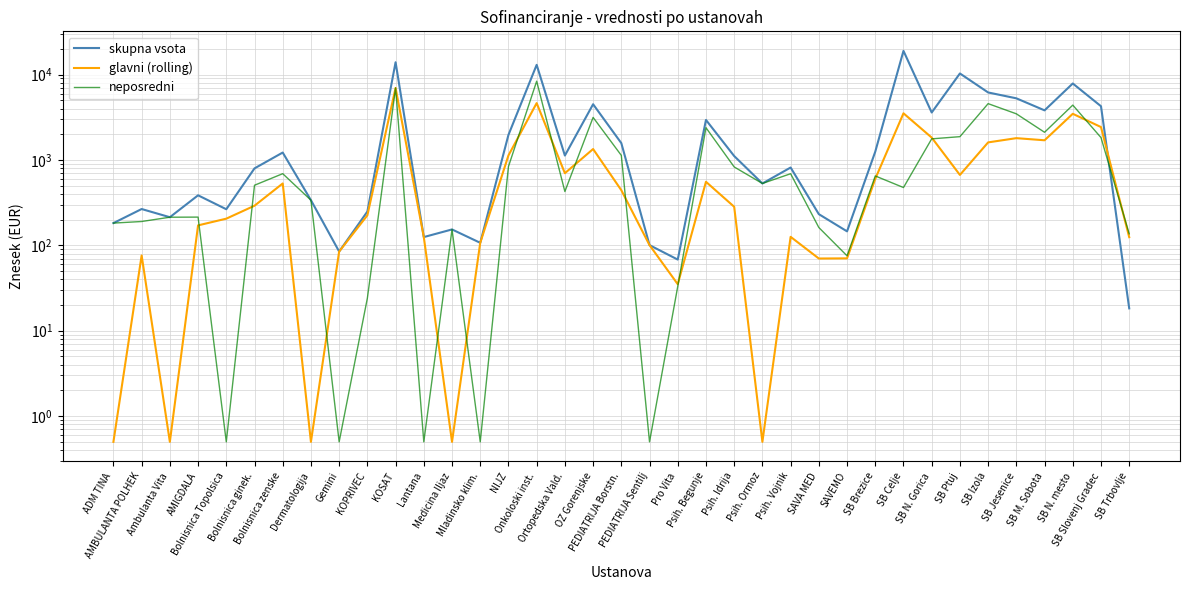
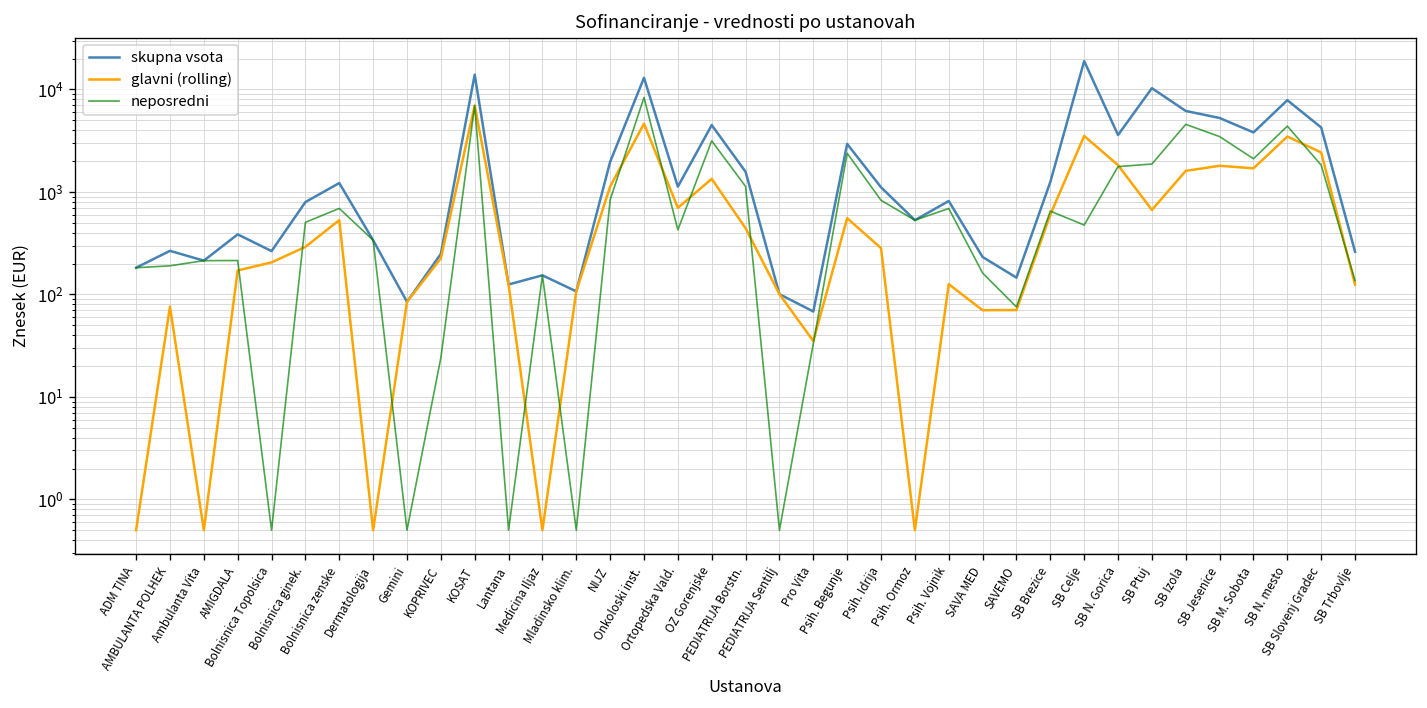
skupna vsota, SB Trbovlje: 18 -> 260
